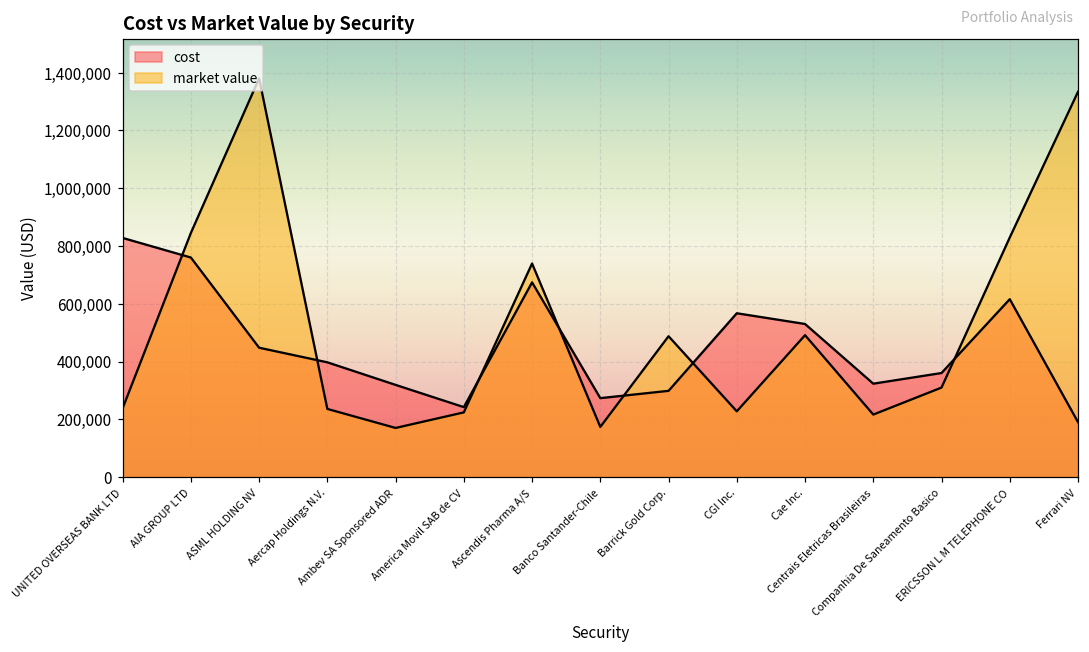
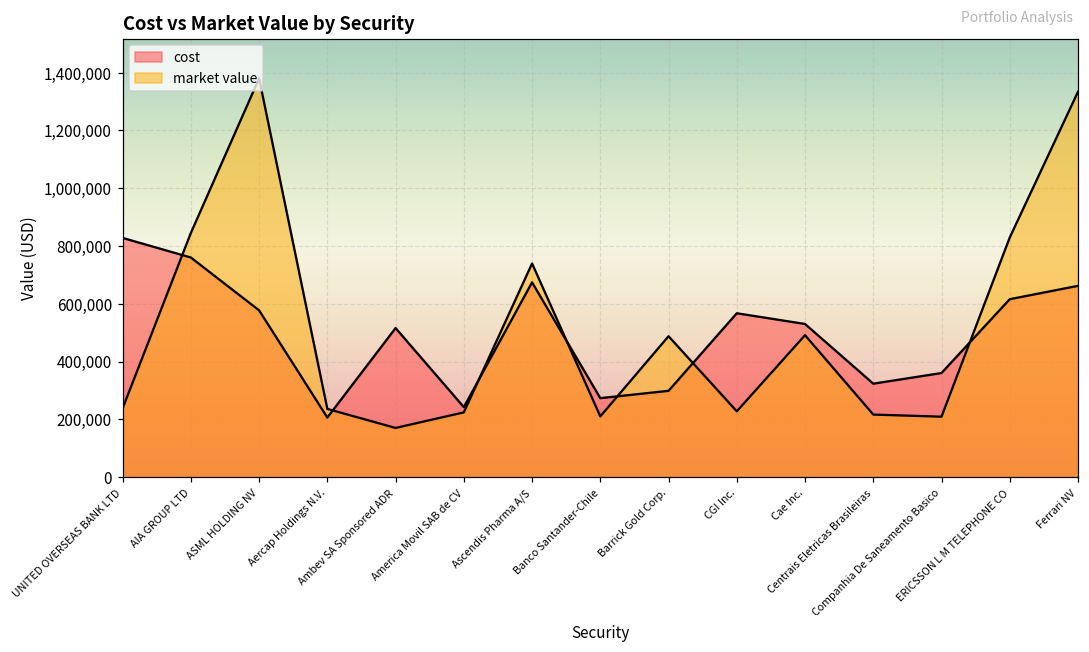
cost, ASML HOLDING NV: 450,000 -> 580,000
cost, Aercap Holdings N.V.: 400,000 -> 210,000
cost, Ambev SA Sponsored ADR: 320,000 -> 520,000
market value, Banco Santander-Chile: 170,000 -> 210,000
market value, Companhia De Saneamento Basico: 310,000 -> 210,000
cost, Ferrari NV: 190,000 -> 660,000
